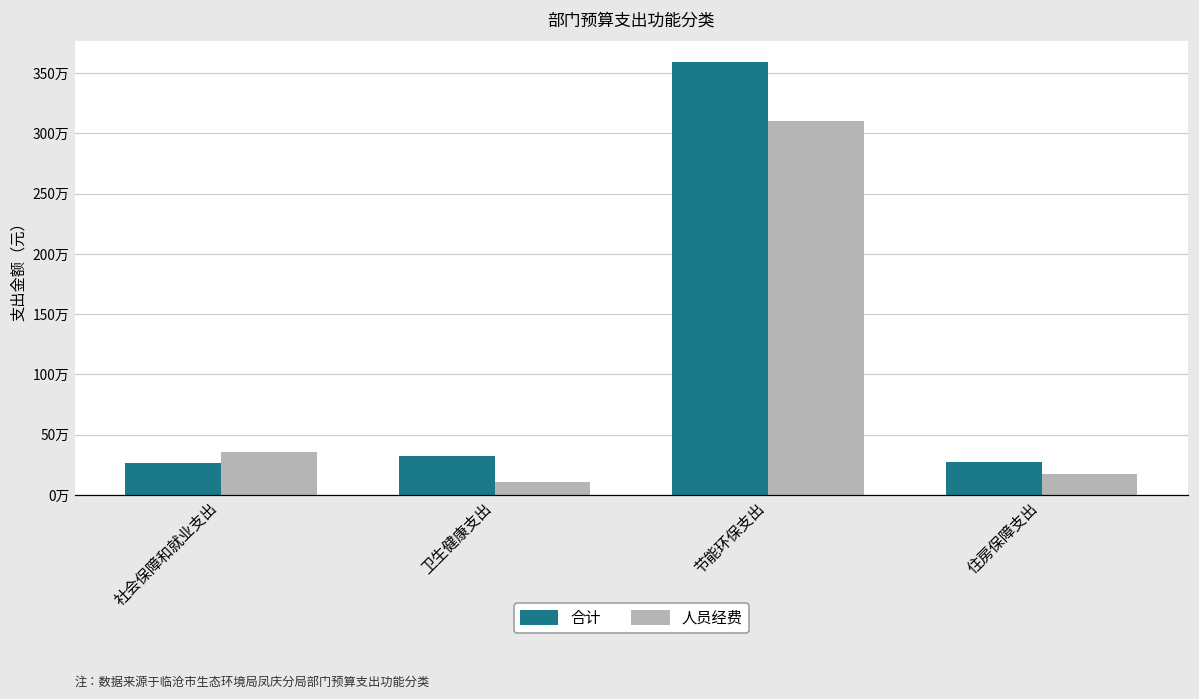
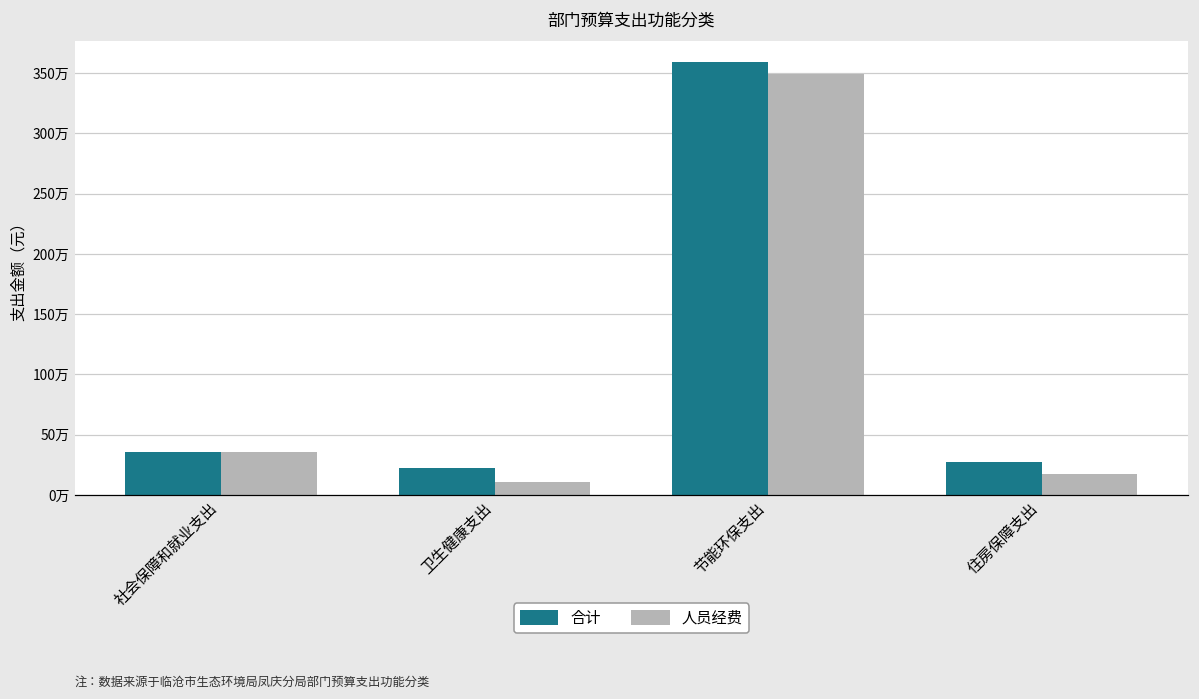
合计, 社会保障和就业支出: 27万 -> 36万
合计, 卫生健康支出: 32万 -> 22万
人员经费, 节能环保支出: 310万 -> 350万
